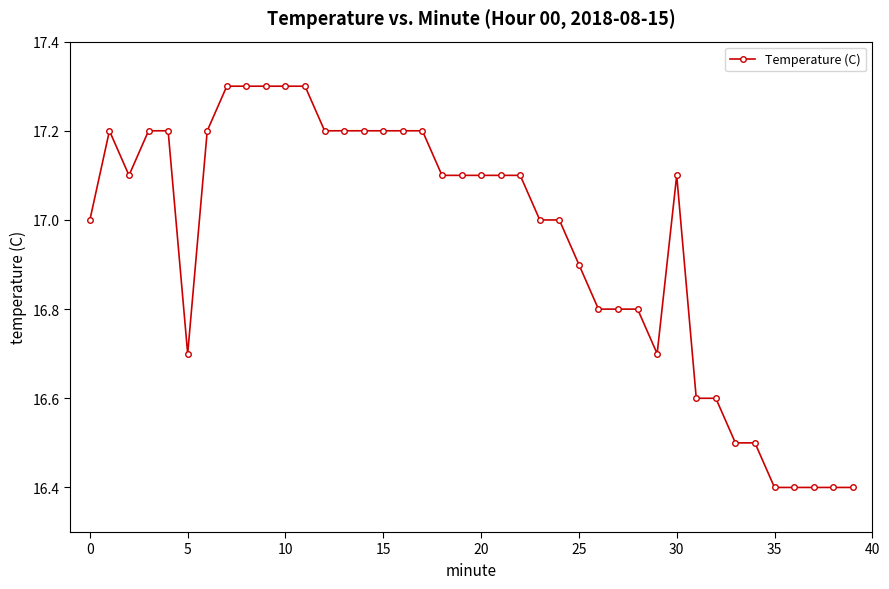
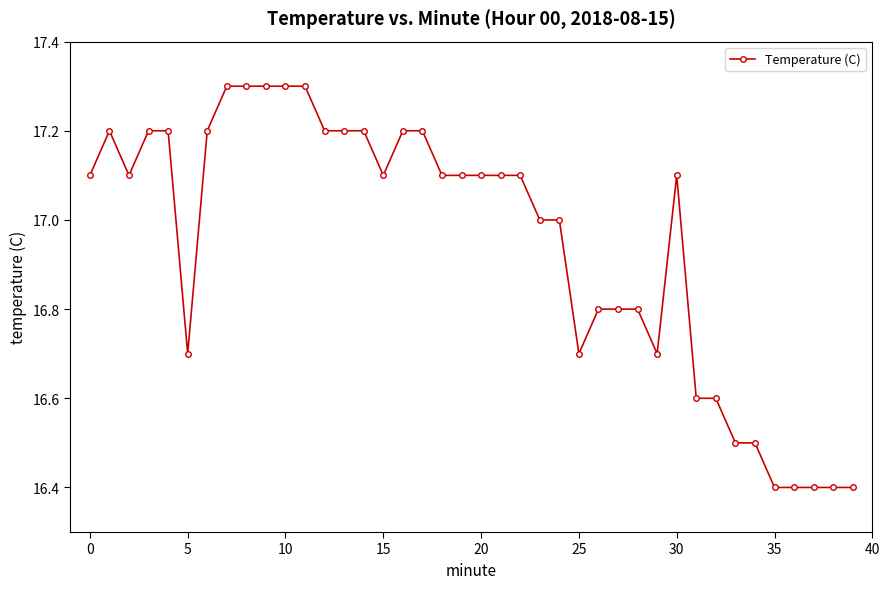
0: 17.0 -> 17.1
15: 17.2 -> 17.1
25: 16.9 -> 16.7
